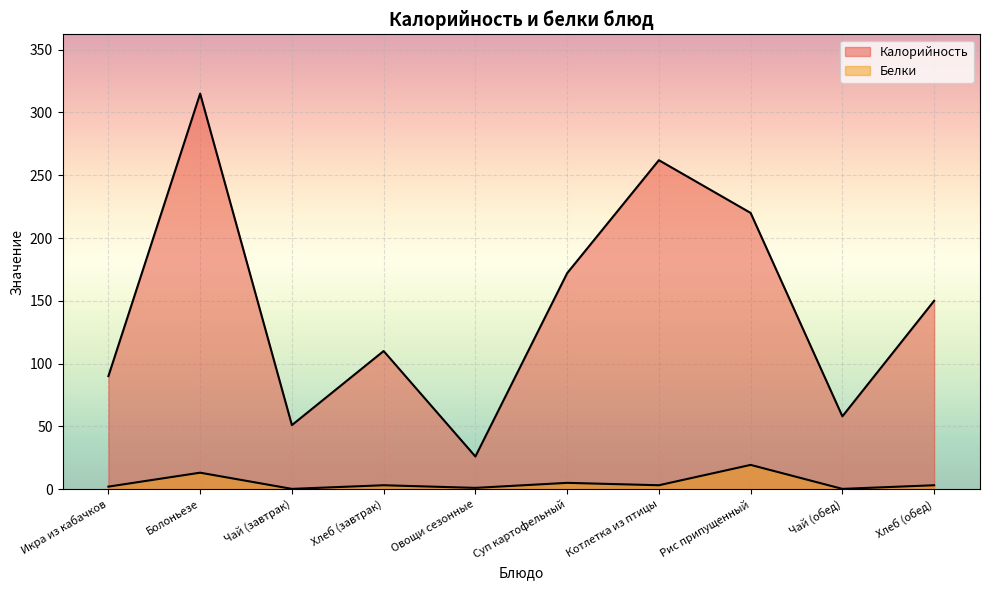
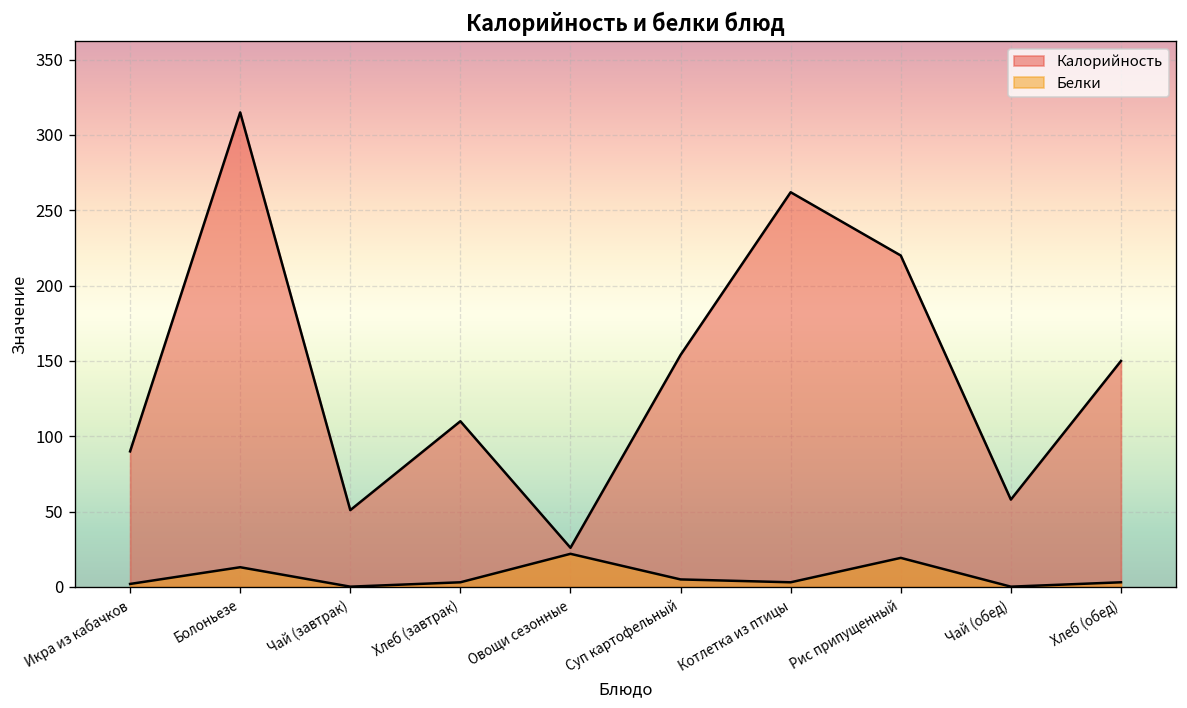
Белки, Овощи сезонные: 1 -> 22
Калорийность, Суп картофельный: 172 -> 154
